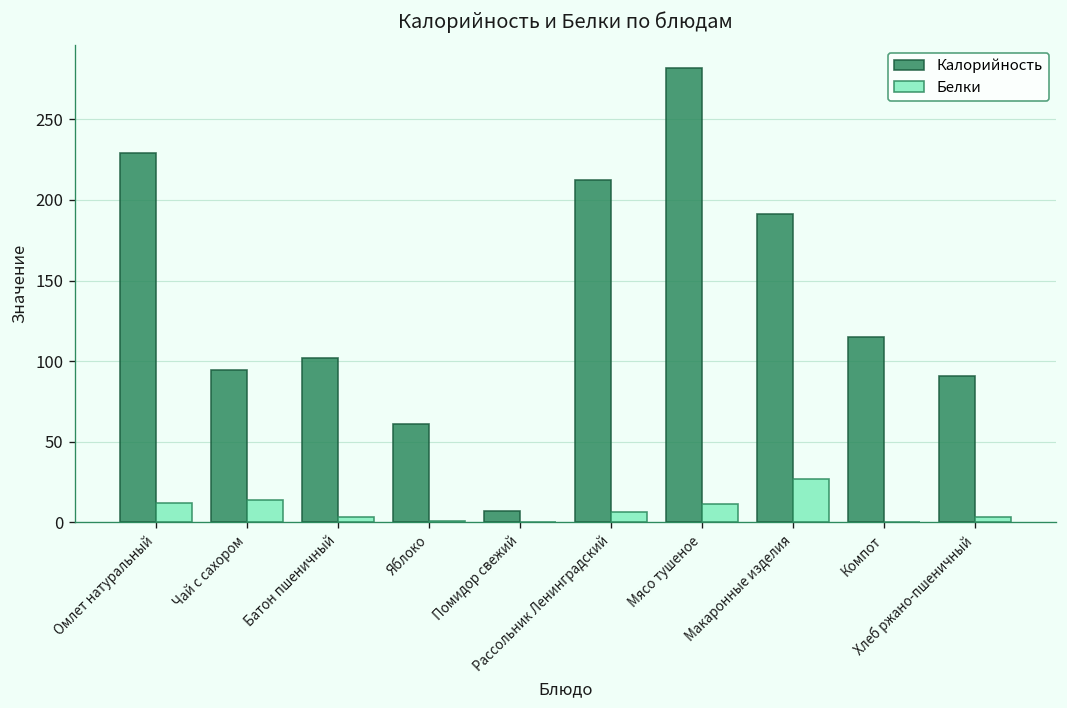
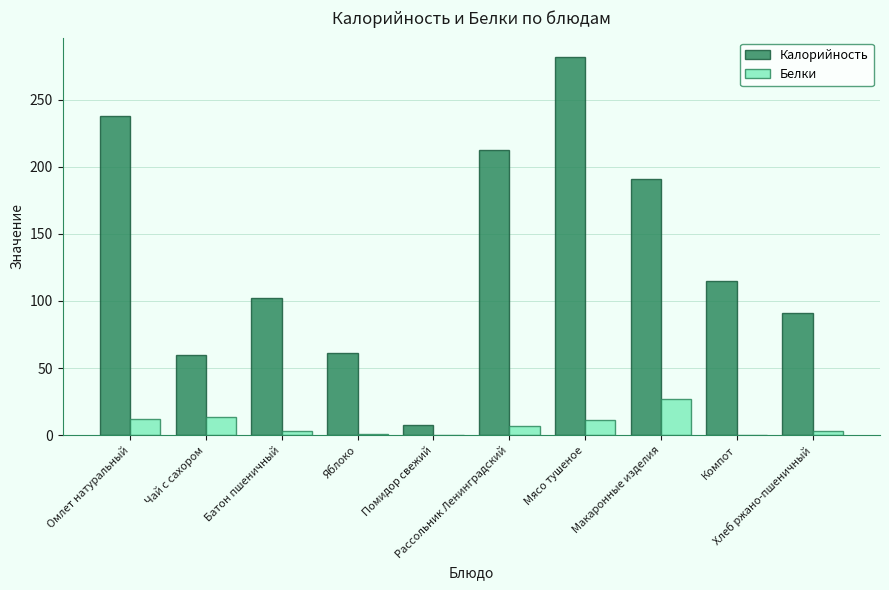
Калорийность, Омлет натуральный: 229 -> 238
Калорийность, Чай с сахором: 94 -> 60
